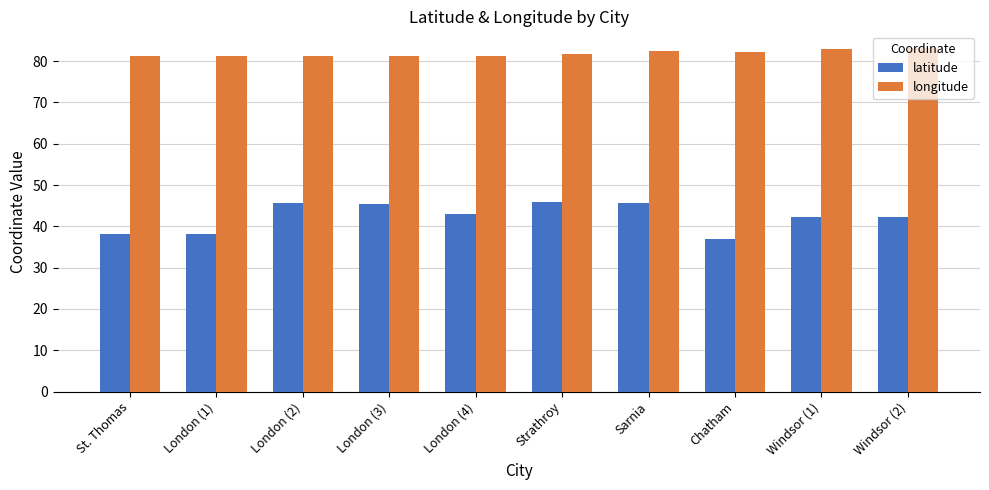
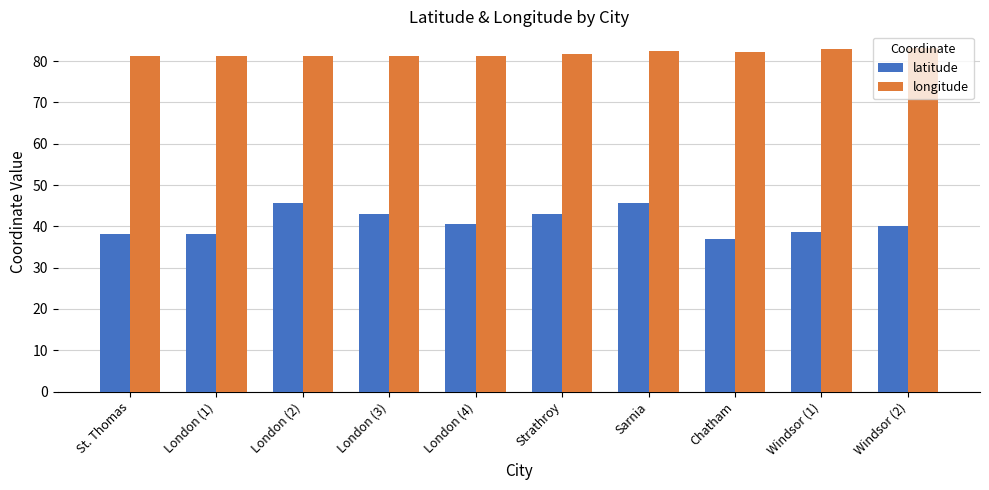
latitude, London (3): 46 -> 43
latitude, London (4): 43 -> 41
latitude, Strathroy: 46 -> 43
latitude, Windsor (1): 42 -> 39
latitude, Windsor (2): 42 -> 40
